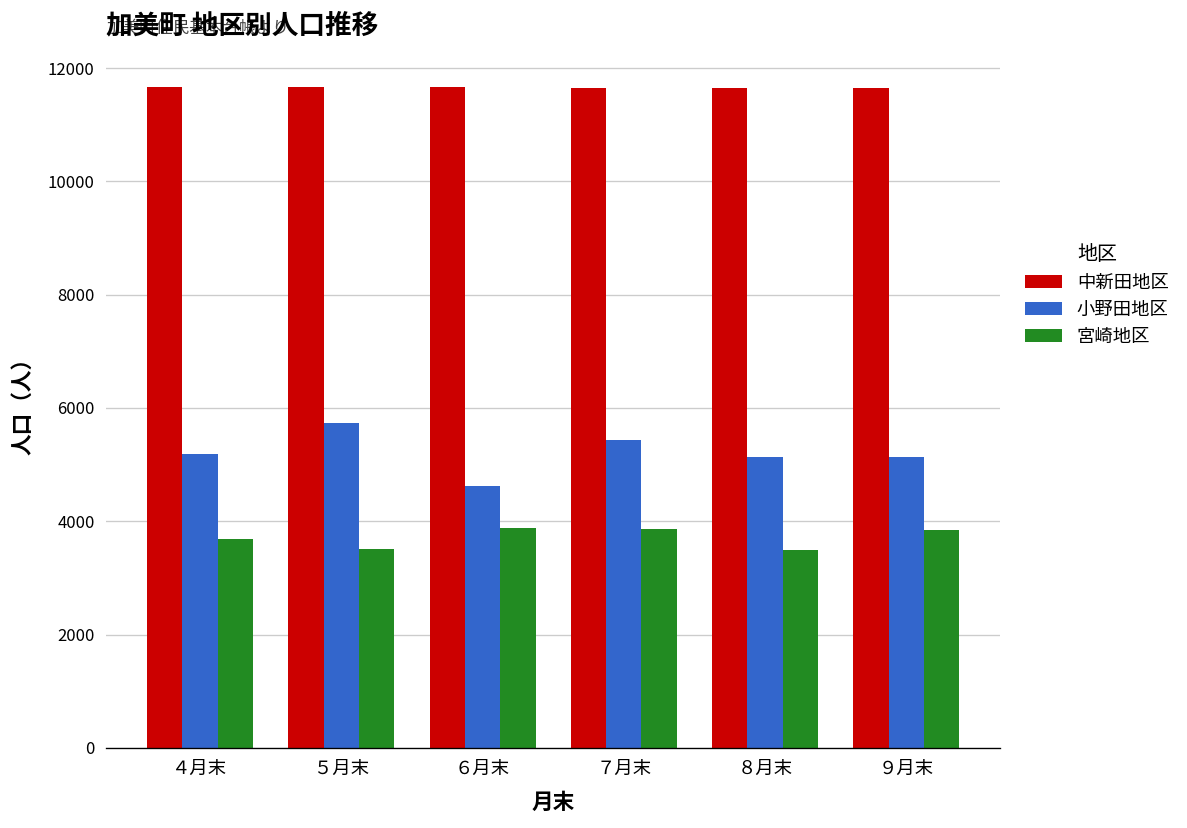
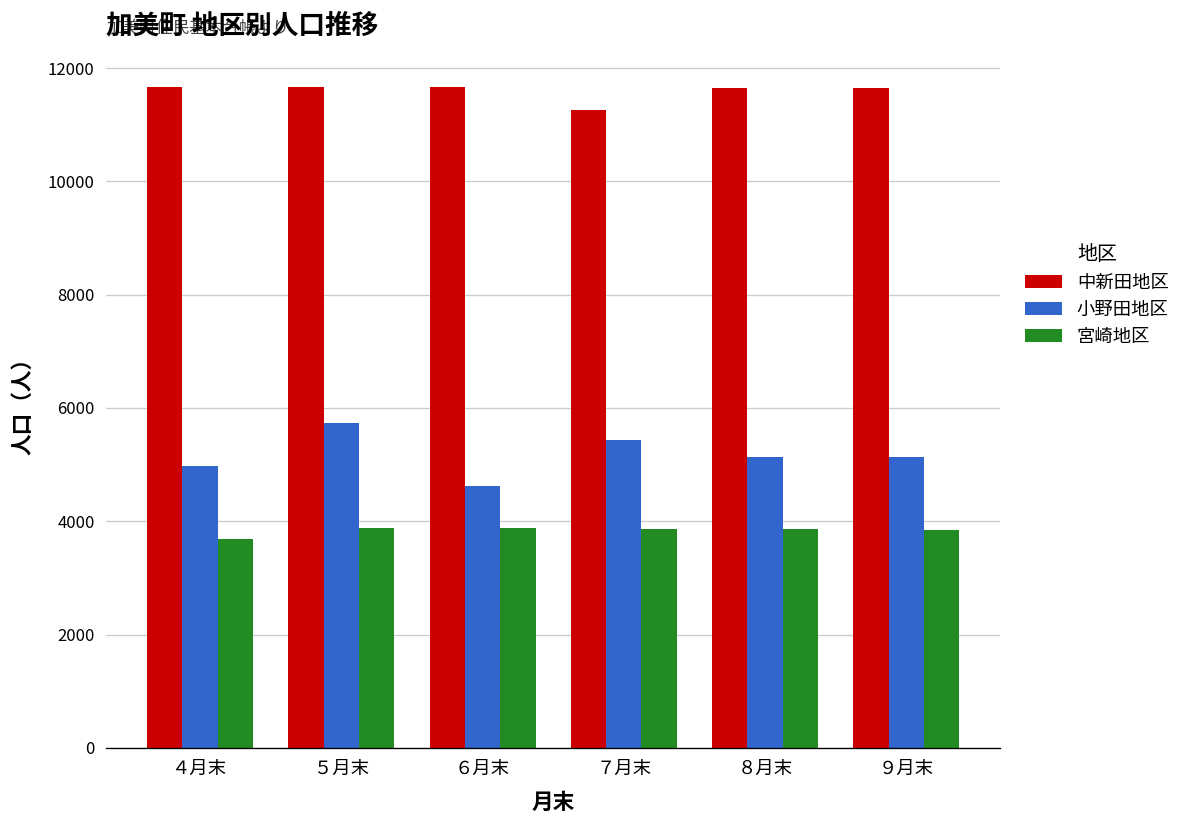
小野田地区, ４月末: 5200 -> 5000
宮崎地区, ５月末: 3500 -> 3900
中新田地区, ７月末: 11600 -> 11300
宮崎地区, ８月末: 3500 -> 3900
